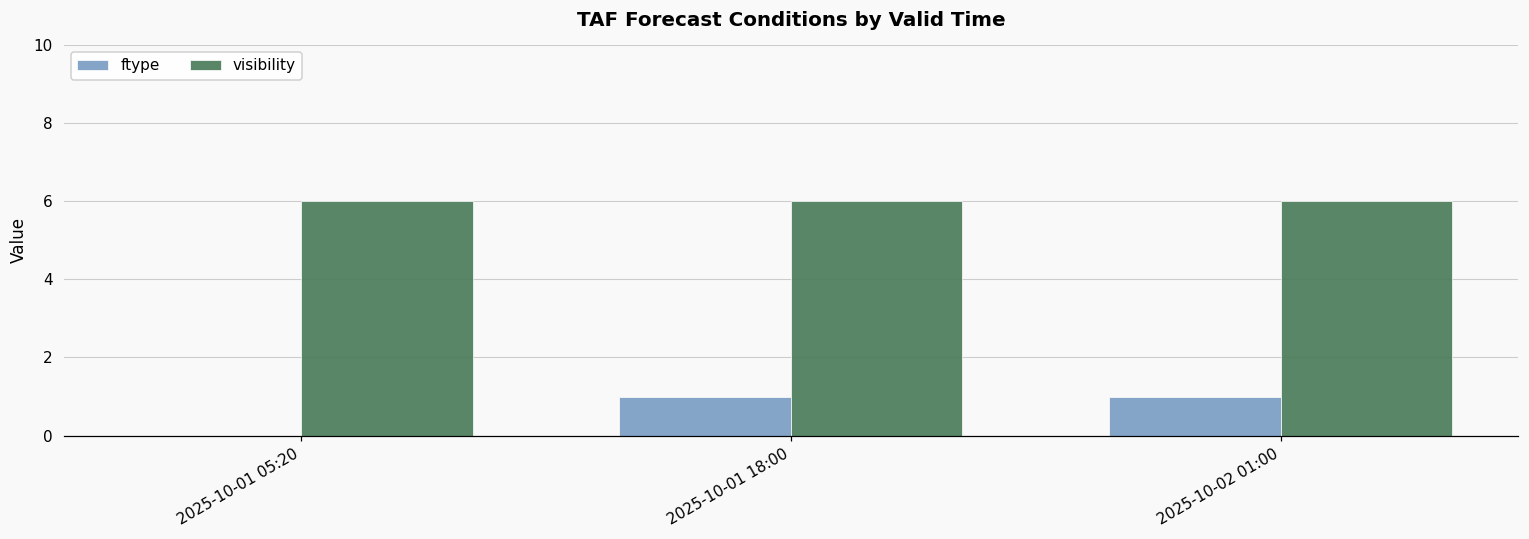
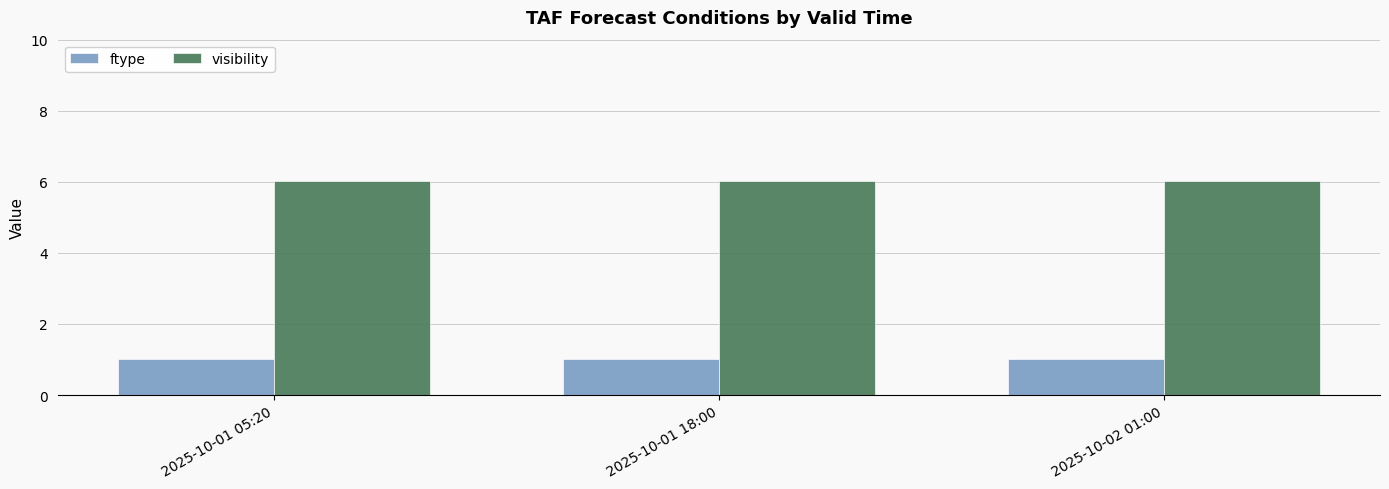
ftype, 2025-10-01 05:20: 0 -> 1
